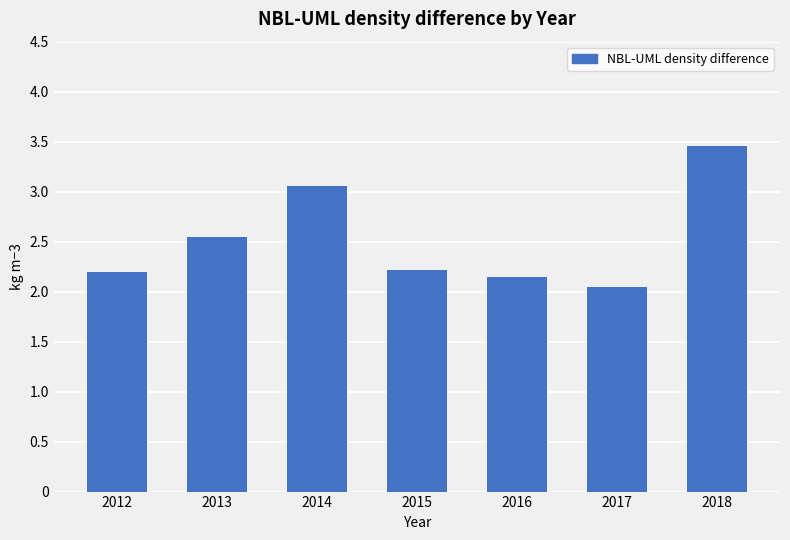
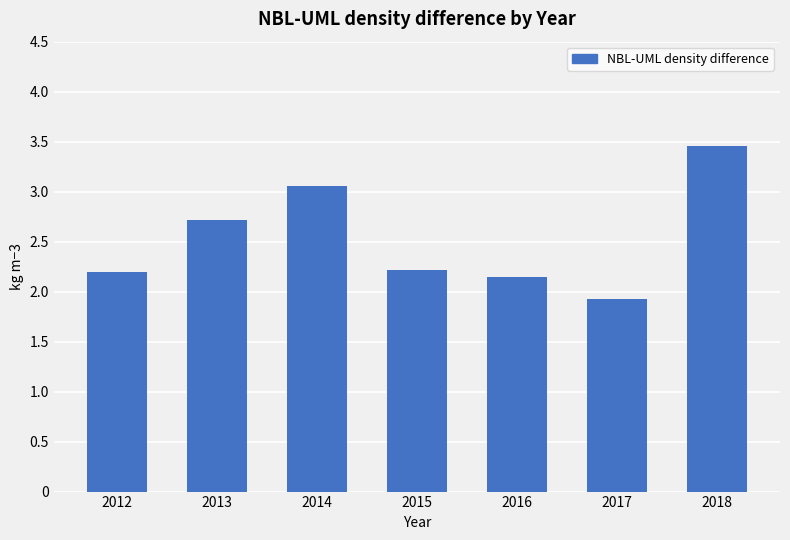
2013: 2.6 -> 2.7
2017: 2.1 -> 1.9
